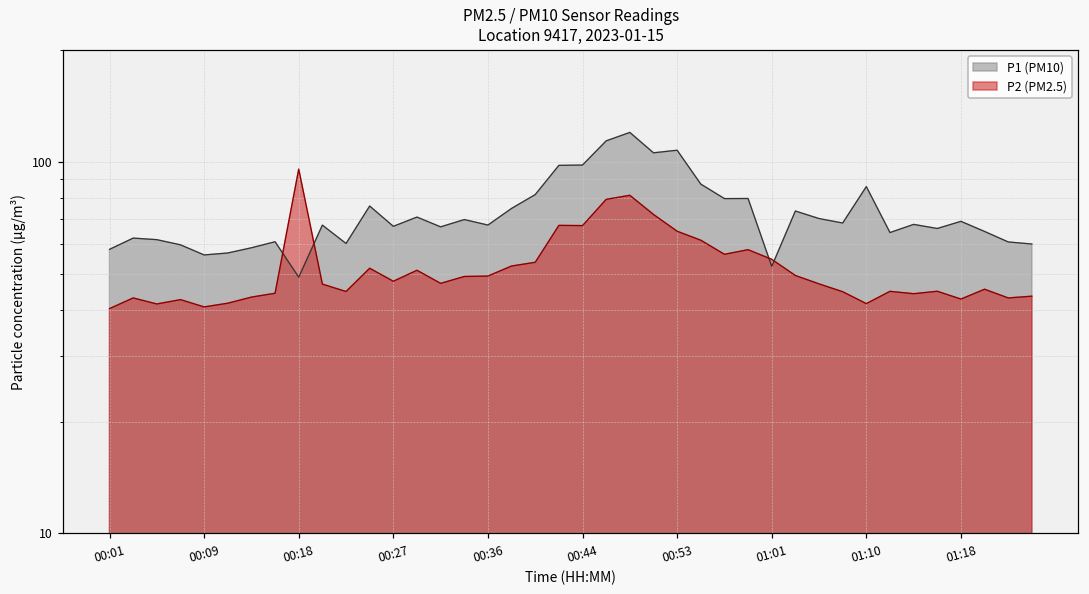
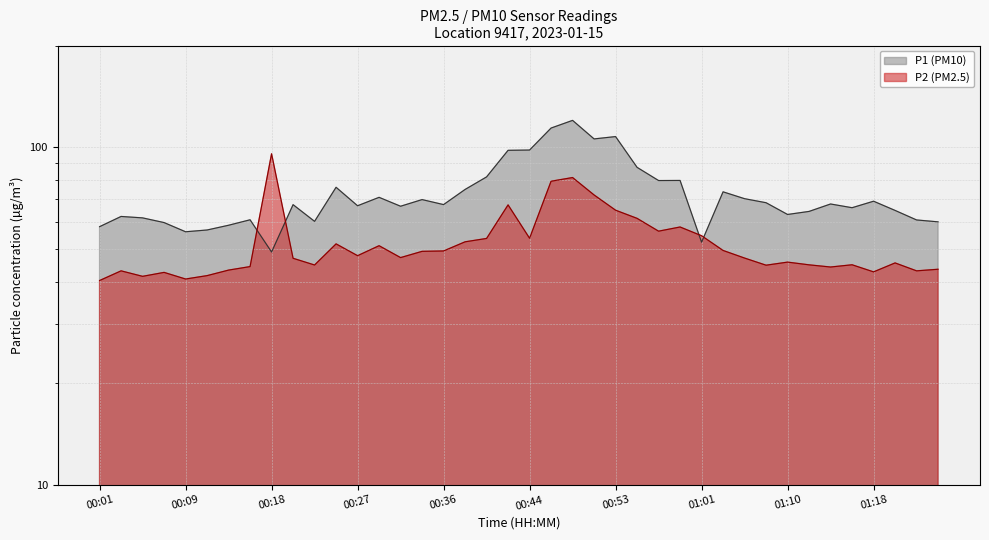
P2 (PM2.5), 00:44: 67 -> 54
P1 (PM10), 01:10: 86 -> 63
P2 (PM2.5), 01:10: 42 -> 46
